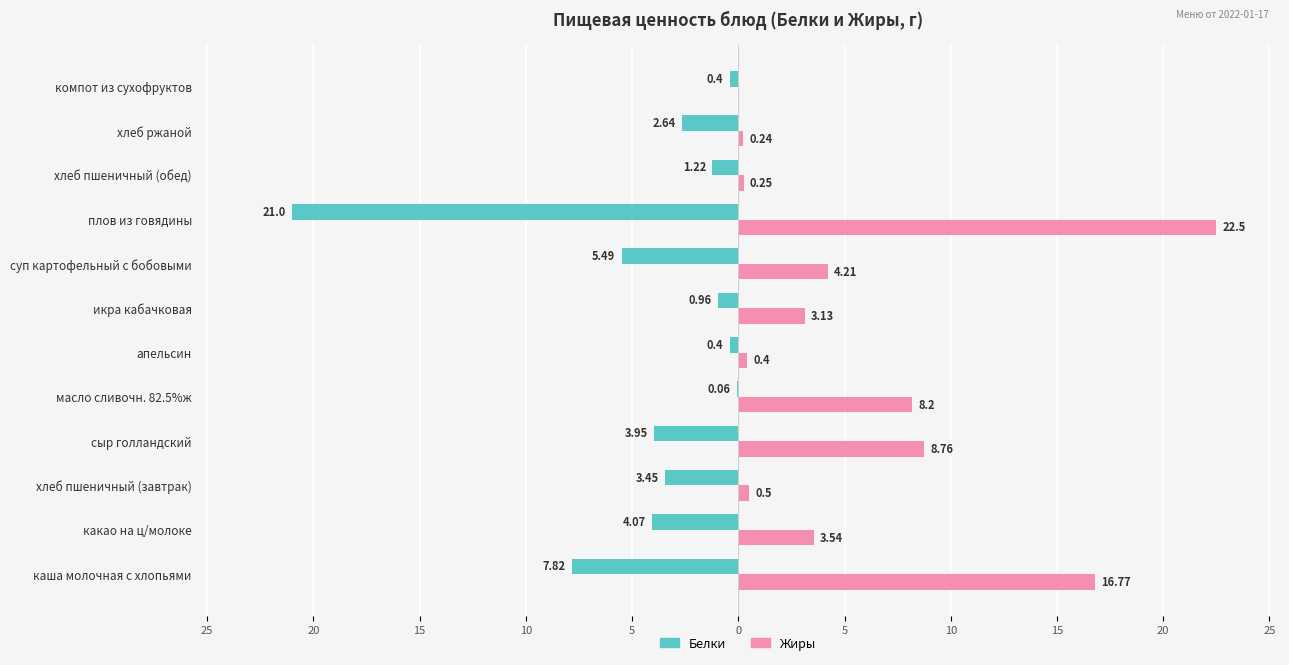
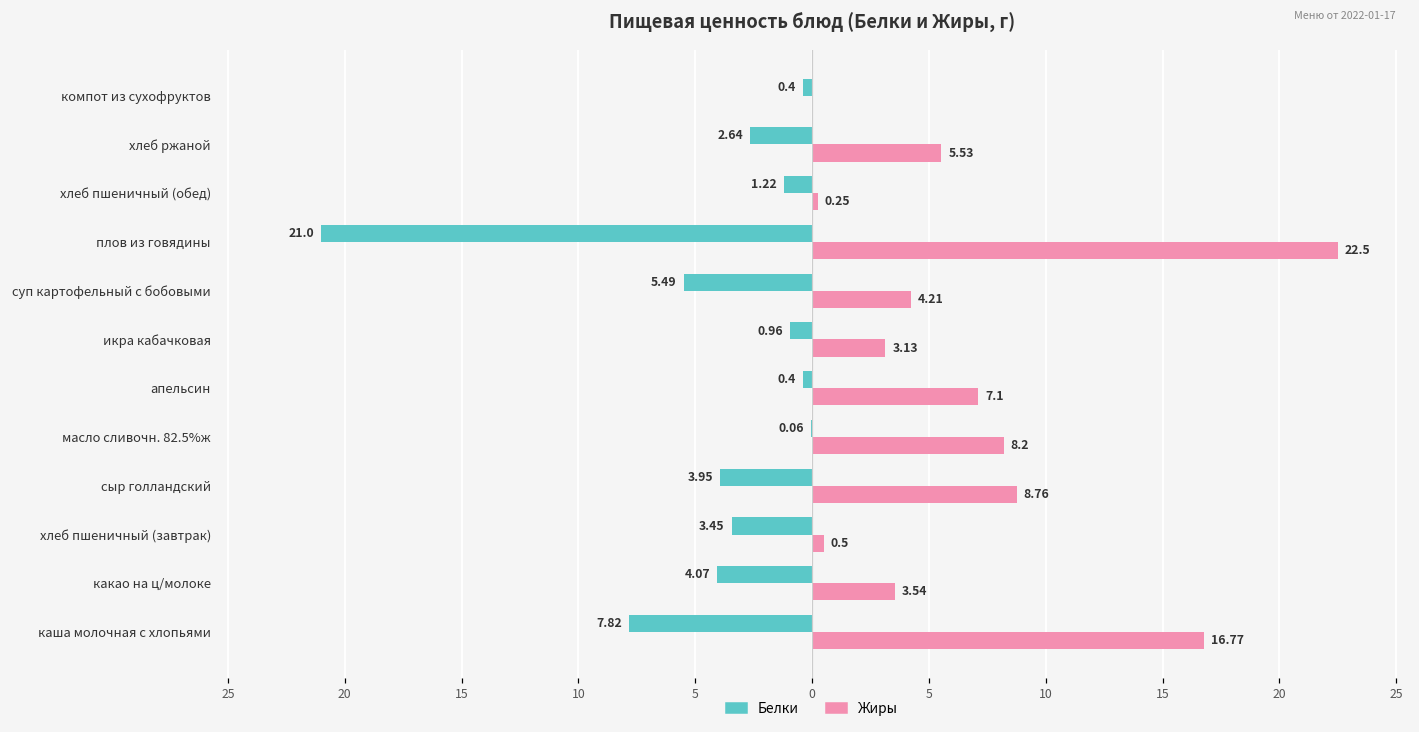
Жиры, хлеб ржаной: 0.24 -> 5.53
Жиры, апельсин: 0.4 -> 7.1
